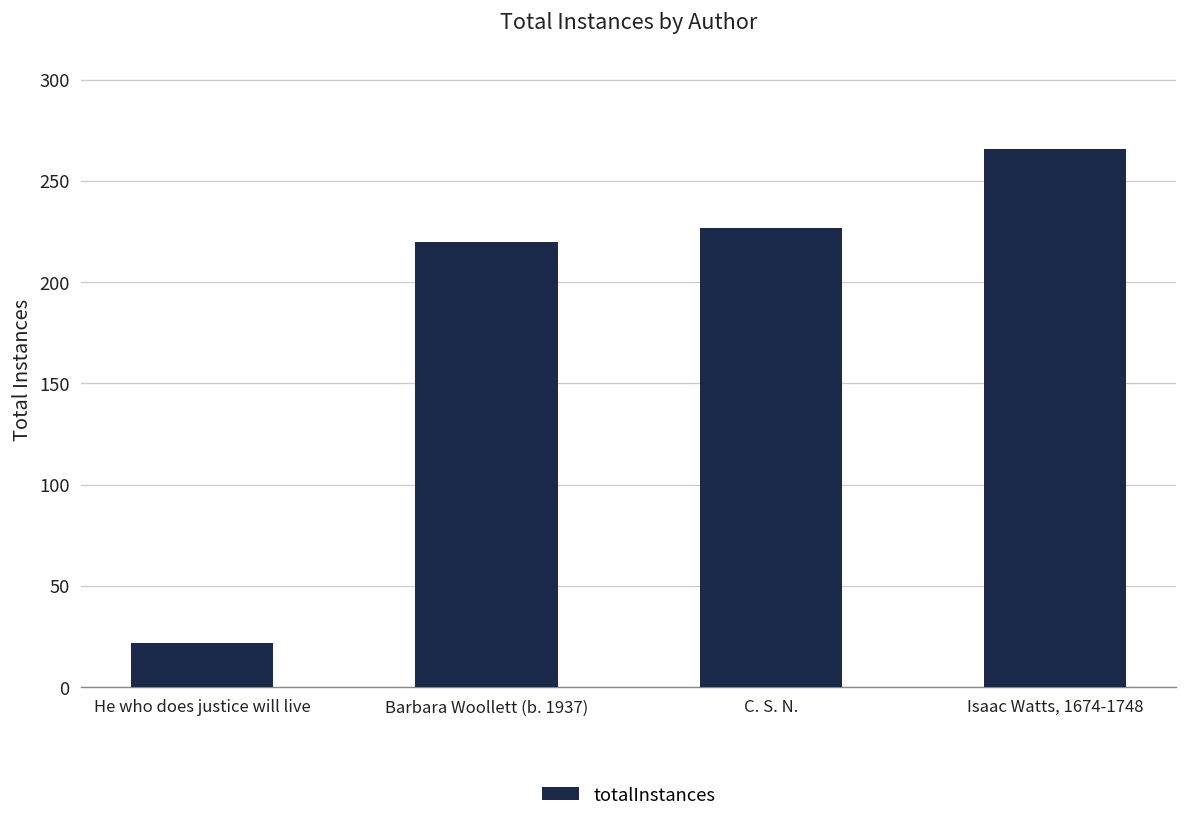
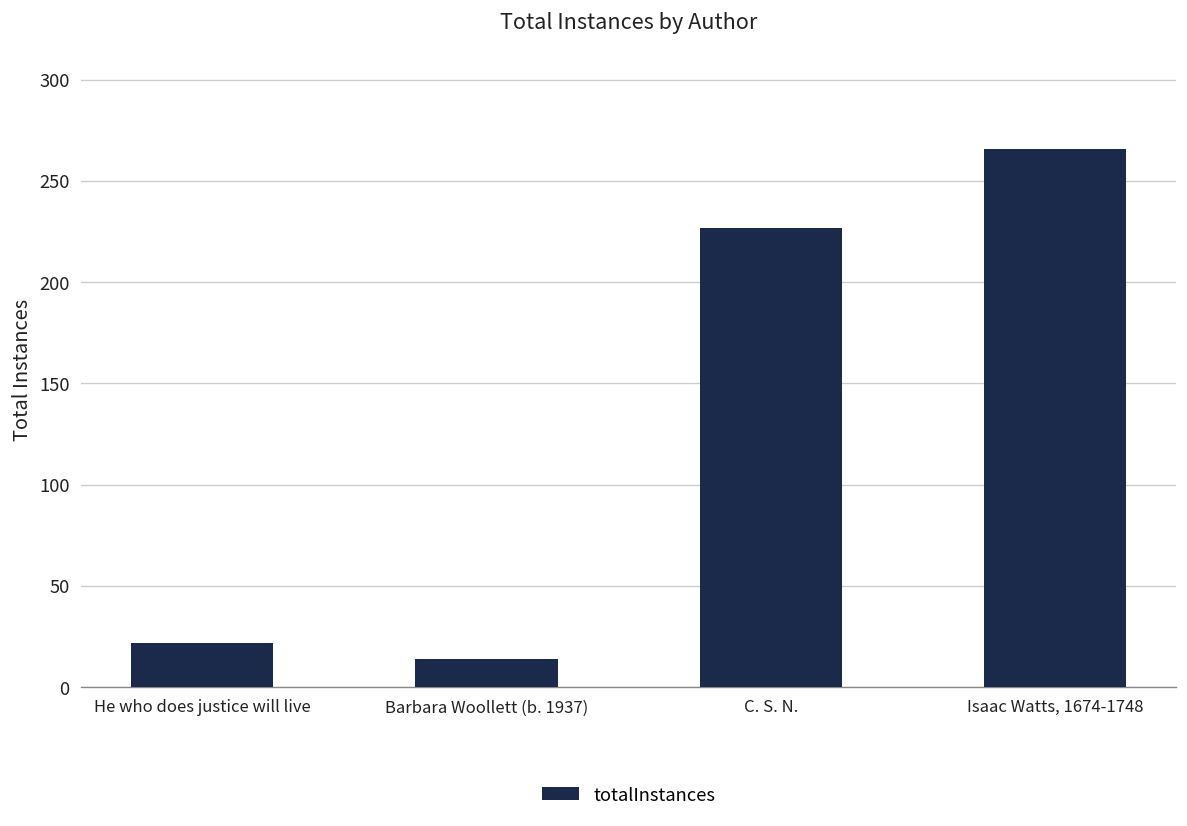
Barbara Woollett (b. 1937): 220 -> 14
